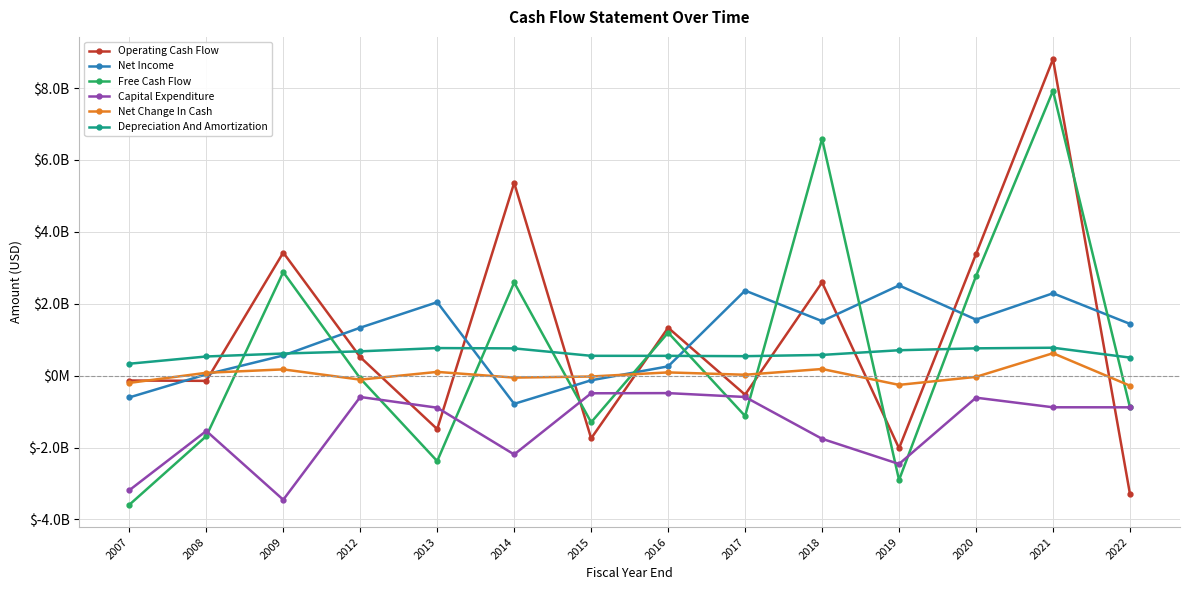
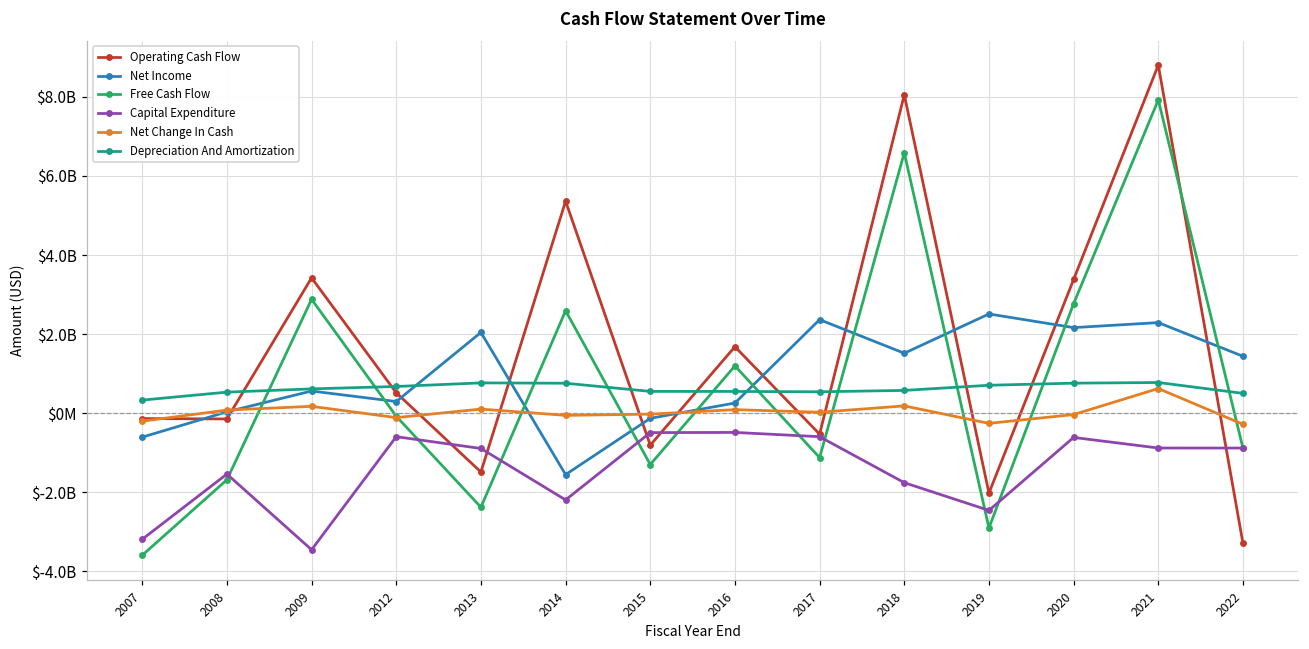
Net Income, 2012: $1300000000 -> $300000000
Net Income, 2014: $-800000000 -> $-1600000000
Operating Cash Flow, 2015: $-1700000000 -> $-800000000
Operating Cash Flow, 2016: $1300000000 -> $1700000000
Operating Cash Flow, 2018: $2600000000 -> $8100000000
Net Income, 2020: $1600000000 -> $2200000000
